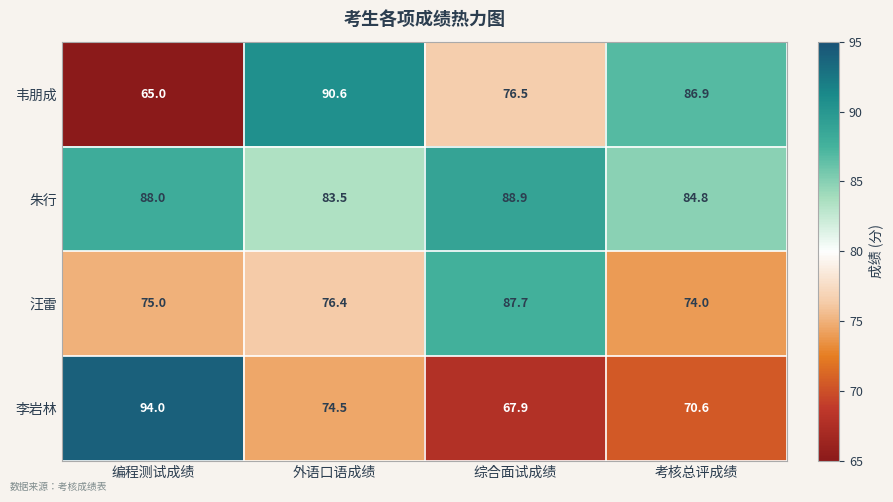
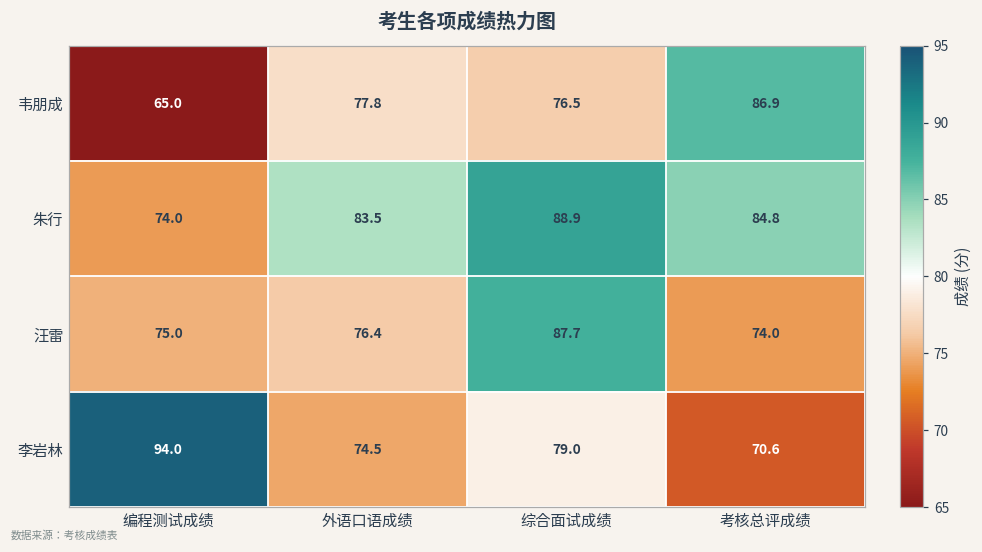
韦朋成, 外语口语成绩: 90.6 -> 77.8
朱行, 编程测试成绩: 88.0 -> 74.0
李岩林, 综合面试成绩: 67.9 -> 79.0
